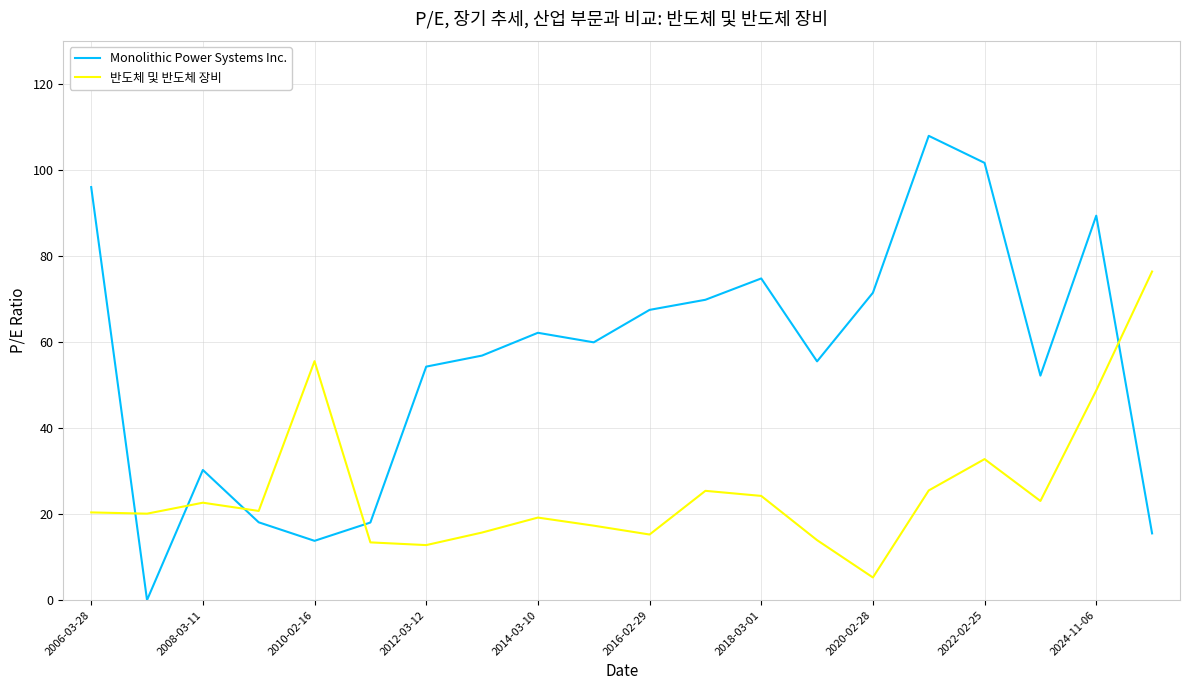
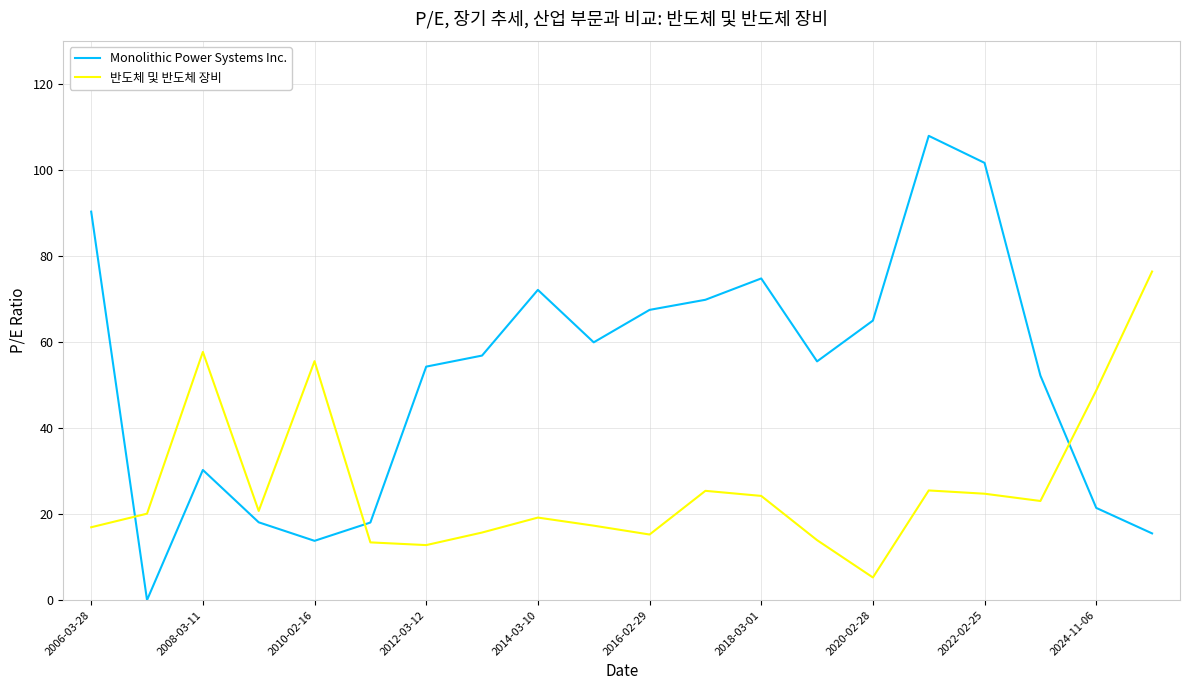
Monolithic Power Systems Inc., 2006-03-28: 96 -> 90
반도체 및 반도체 장비, 2006-03-28: 20 -> 17
반도체 및 반도체 장비, 2008-03-11: 23 -> 58
Monolithic Power Systems Inc., 2014-03-10: 62 -> 72
Monolithic Power Systems Inc., 2020-02-28: 71 -> 65
반도체 및 반도체 장비, 2022-02-25: 33 -> 25
Monolithic Power Systems Inc., 2024-11-06: 89 -> 21
